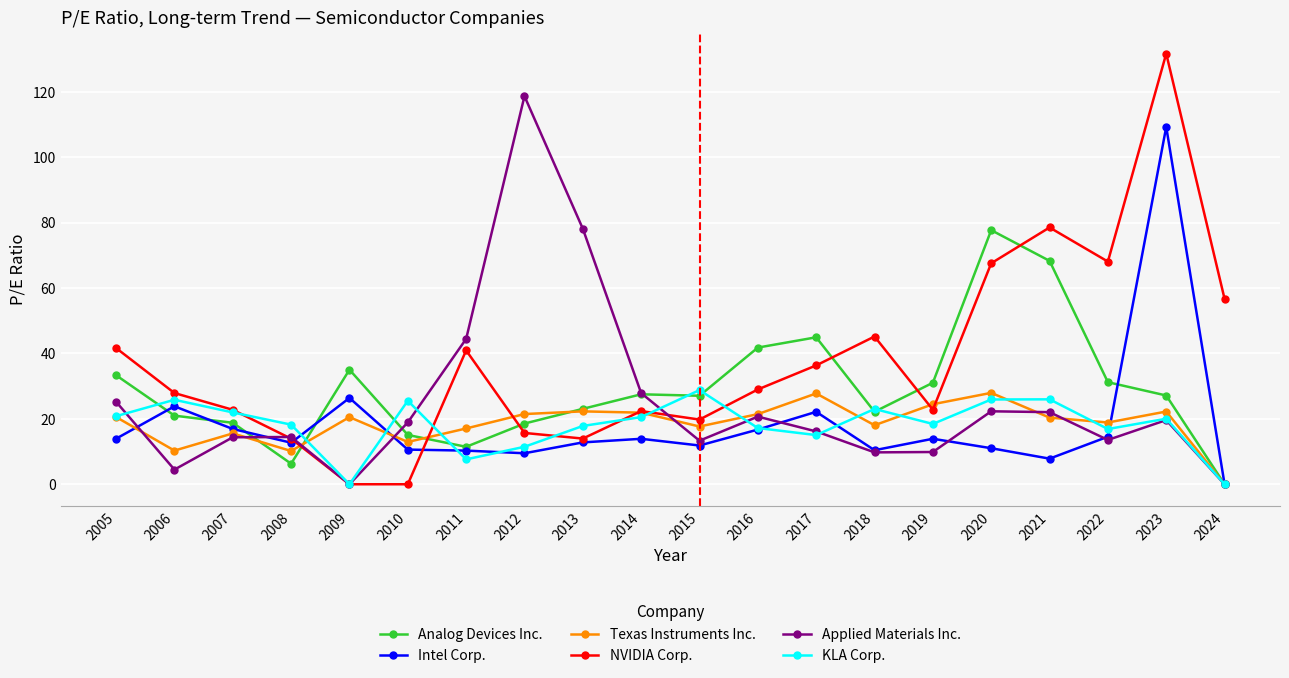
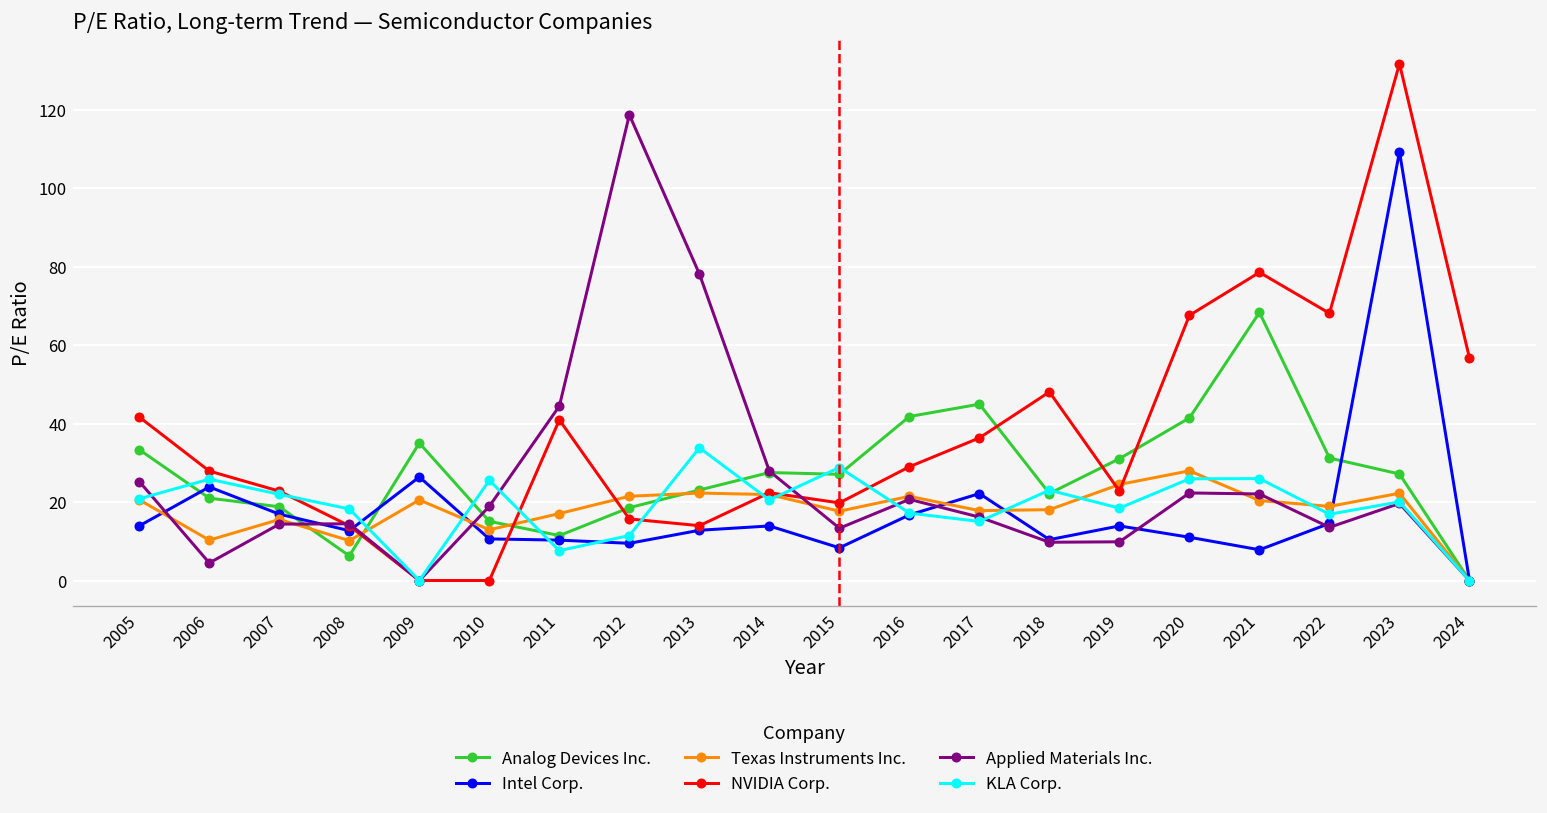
KLA Corp., 2013: 18 -> 34
Intel Corp., 2015: 12 -> 8
Texas Instruments Inc., 2017: 28 -> 18
NVIDIA Corp., 2018: 45 -> 48
Analog Devices Inc., 2020: 78 -> 41
